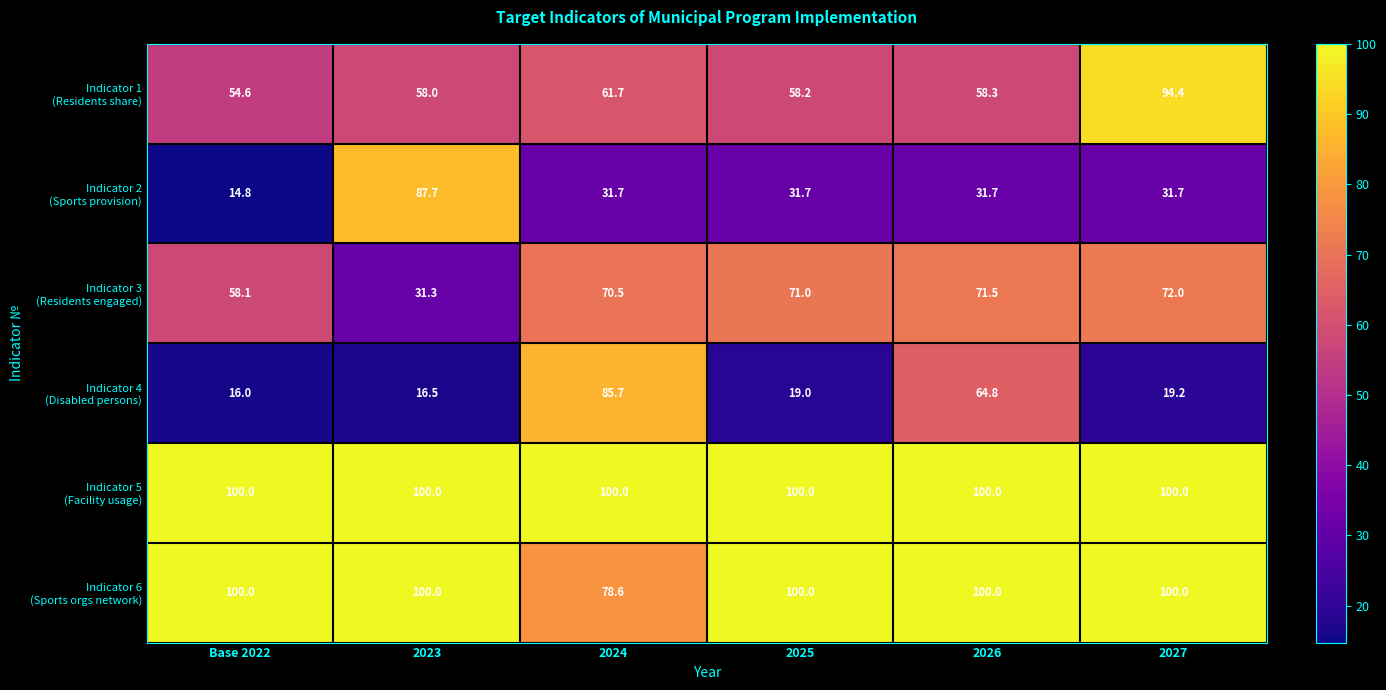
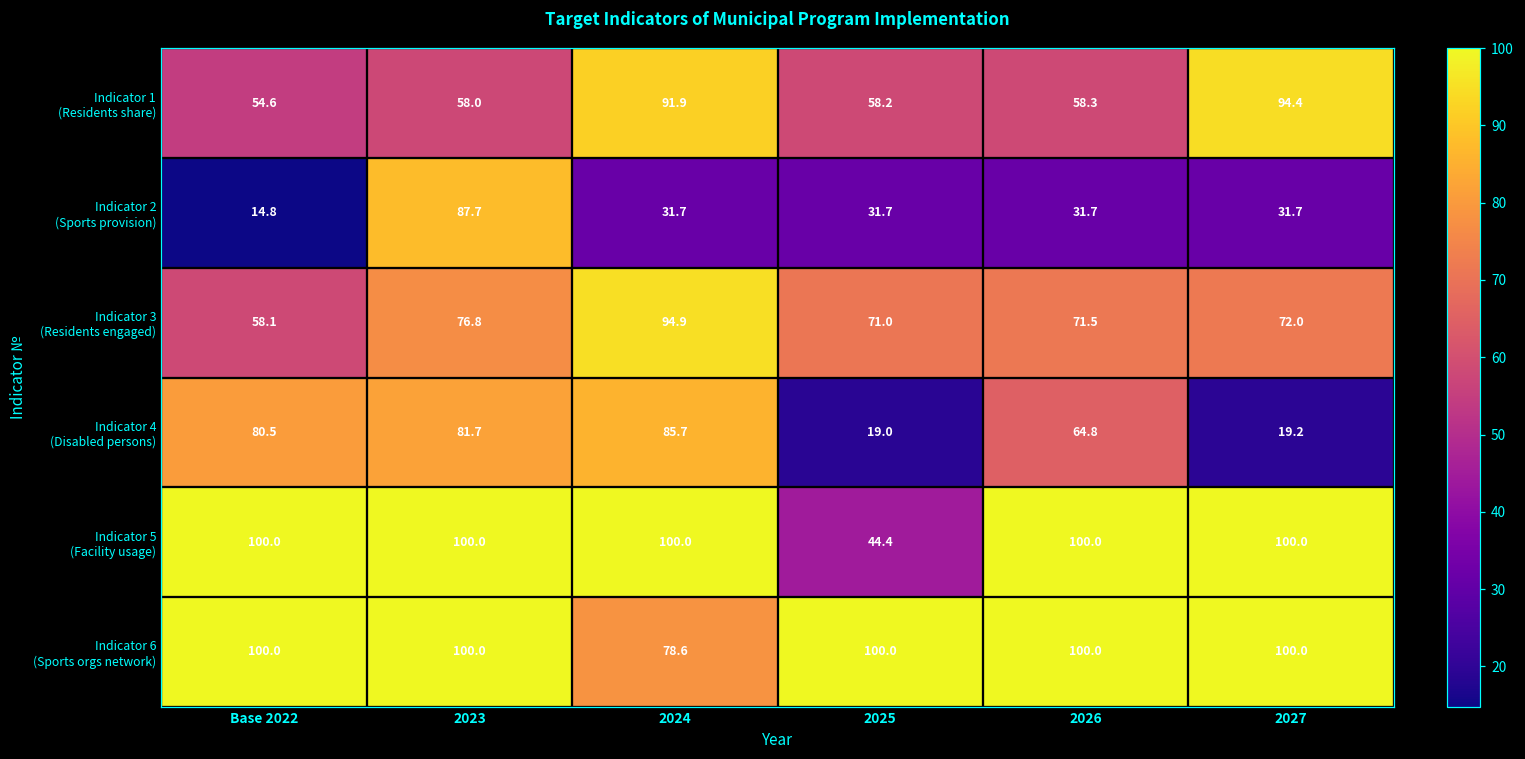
Indicator 1 (Residents share), 2024: 61.7 -> 91.9
Indicator 3 (Residents engaged), 2023: 31.3 -> 76.8
Indicator 3 (Residents engaged), 2024: 70.5 -> 94.9
Indicator 4 (Disabled persons), Base 2022: 16.0 -> 80.5
Indicator 4 (Disabled persons), 2023: 16.5 -> 81.7
Indicator 5 (Facility usage), 2025: 100.0 -> 44.4
